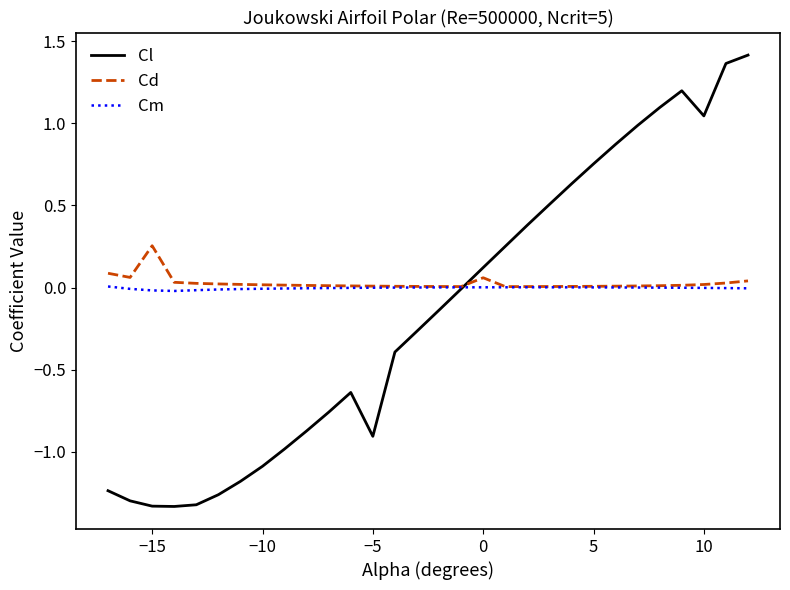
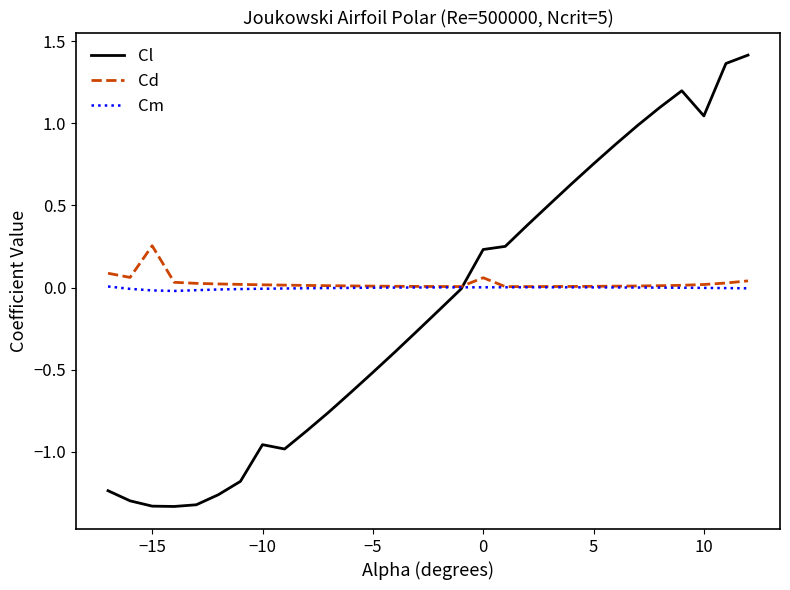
Cl, −10: -1.09 -> -0.96
Cl, −5: -0.91 -> -0.52
Cl, 0: 0.12 -> 0.23
